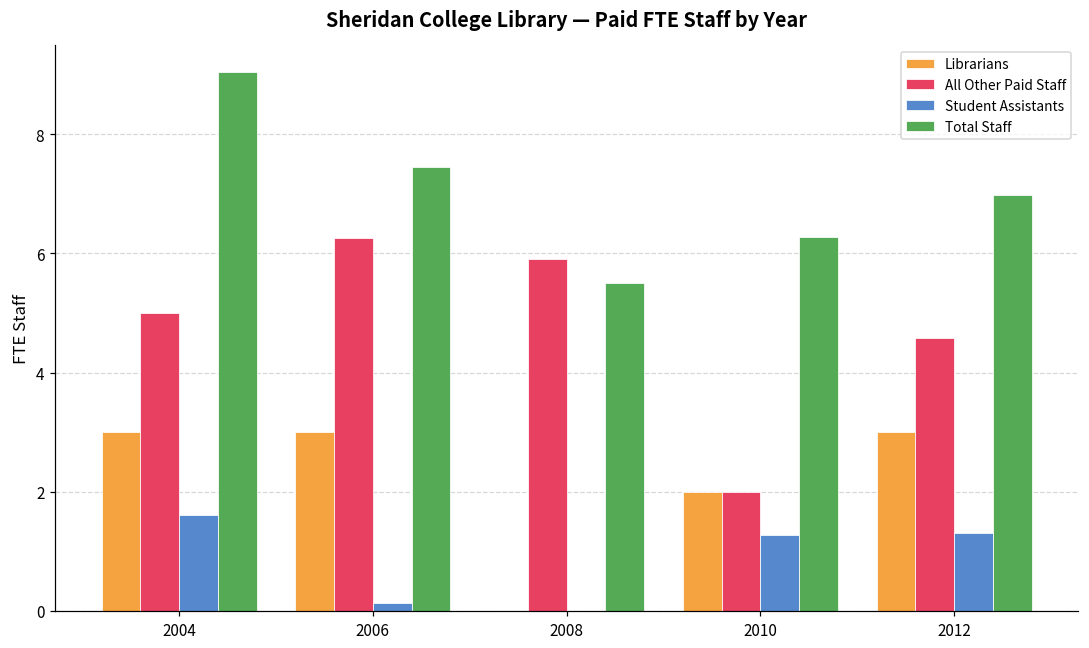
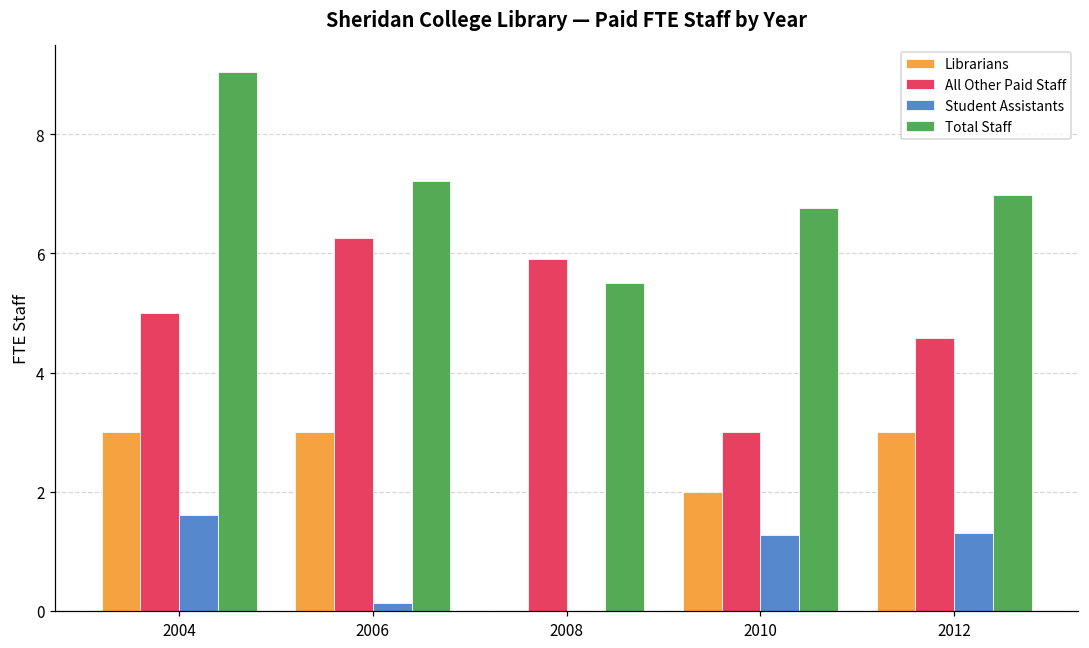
Total Staff, 2006: 7.5 -> 7.2
All Other Paid Staff, 2010: 2 -> 3
Total Staff, 2010: 6.3 -> 6.8
